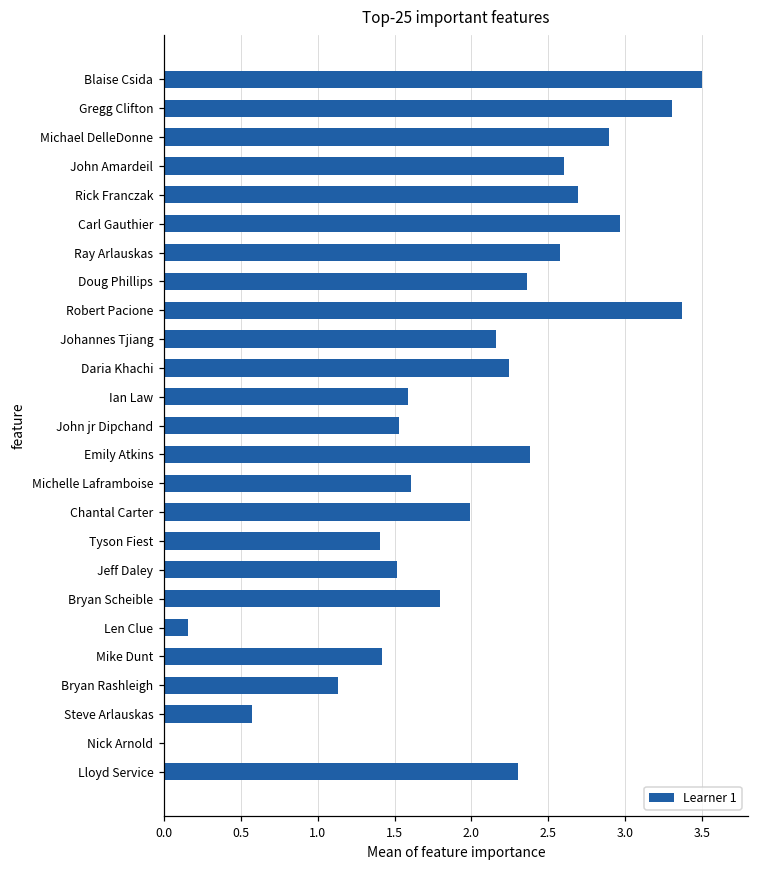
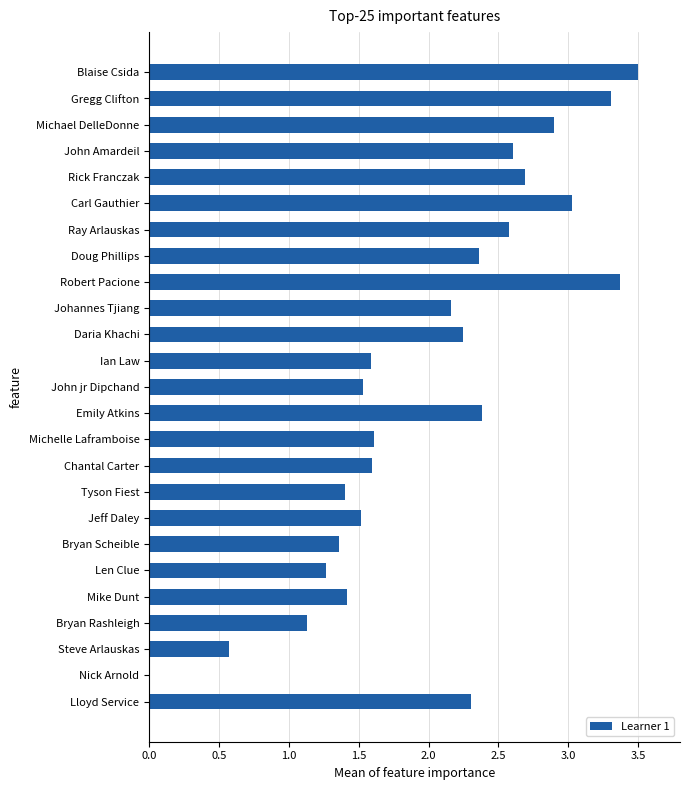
Carl Gauthier: 2.97 -> 3.02
Chantal Carter: 1.99 -> 1.60
Bryan Scheible: 1.79 -> 1.36
Len Clue: 0.16 -> 1.27
